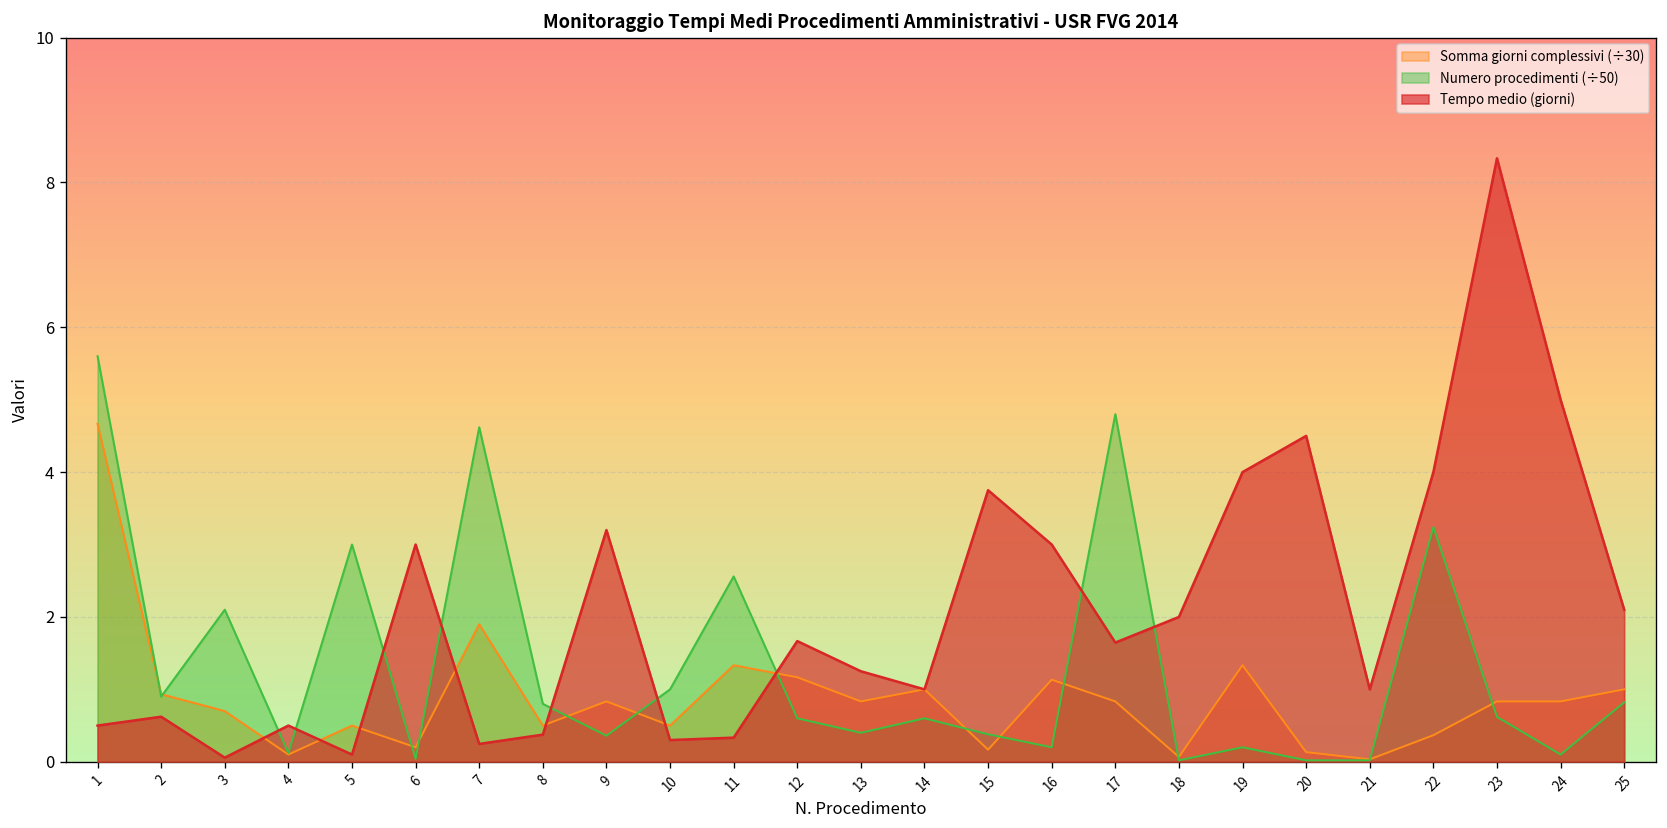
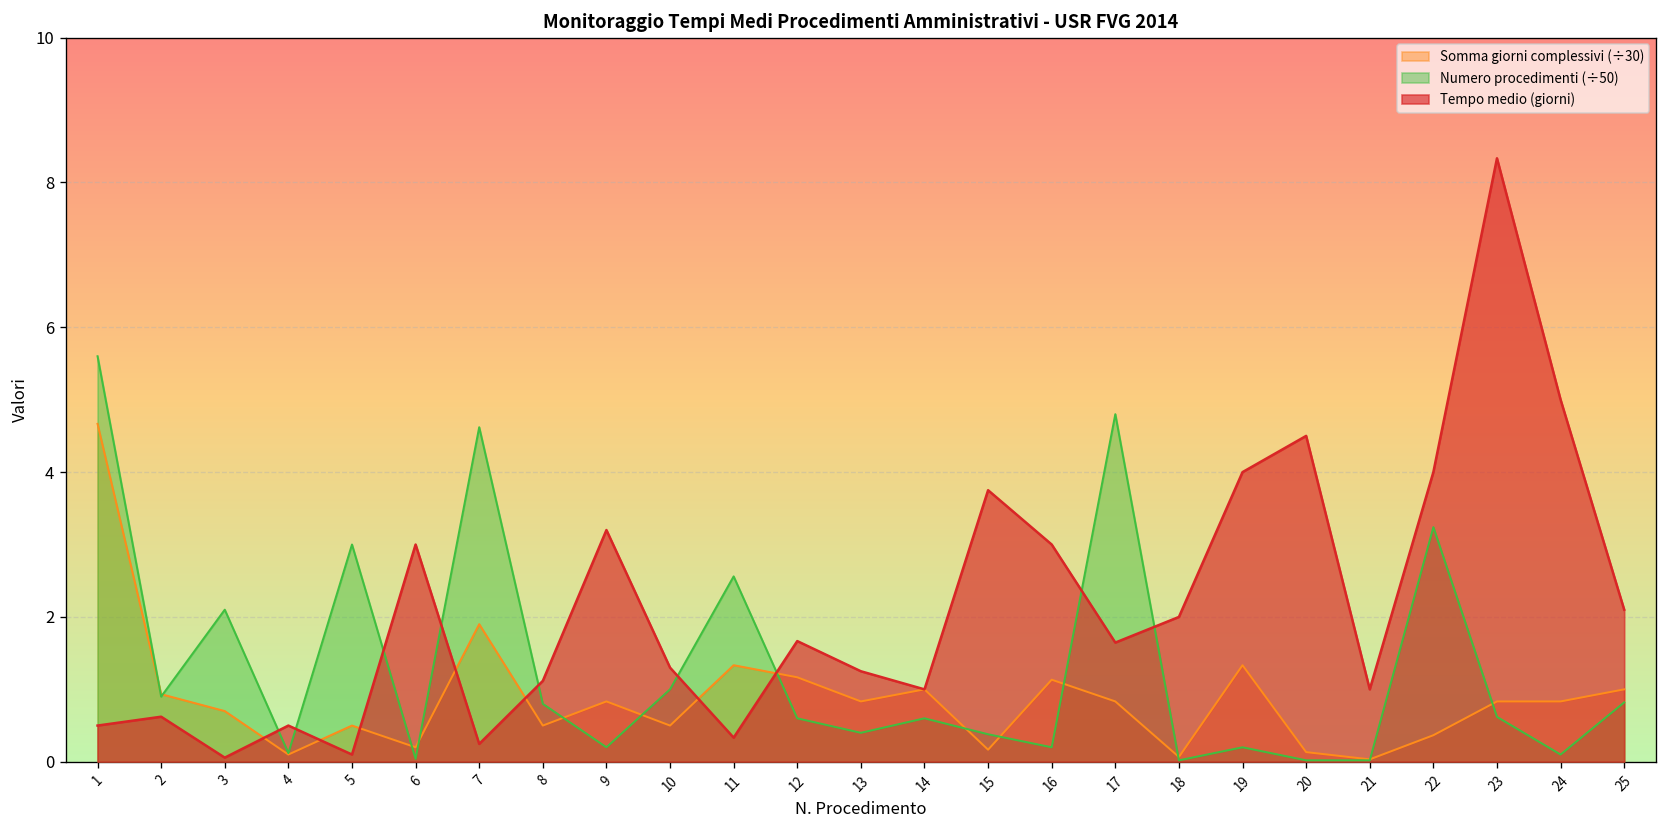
Tempo medio (giorni), 8: 0.4 -> 1.1
Numero procedimenti (÷50), 9: 0.4 -> 0.2
Tempo medio (giorni), 10: 0.3 -> 1.3
